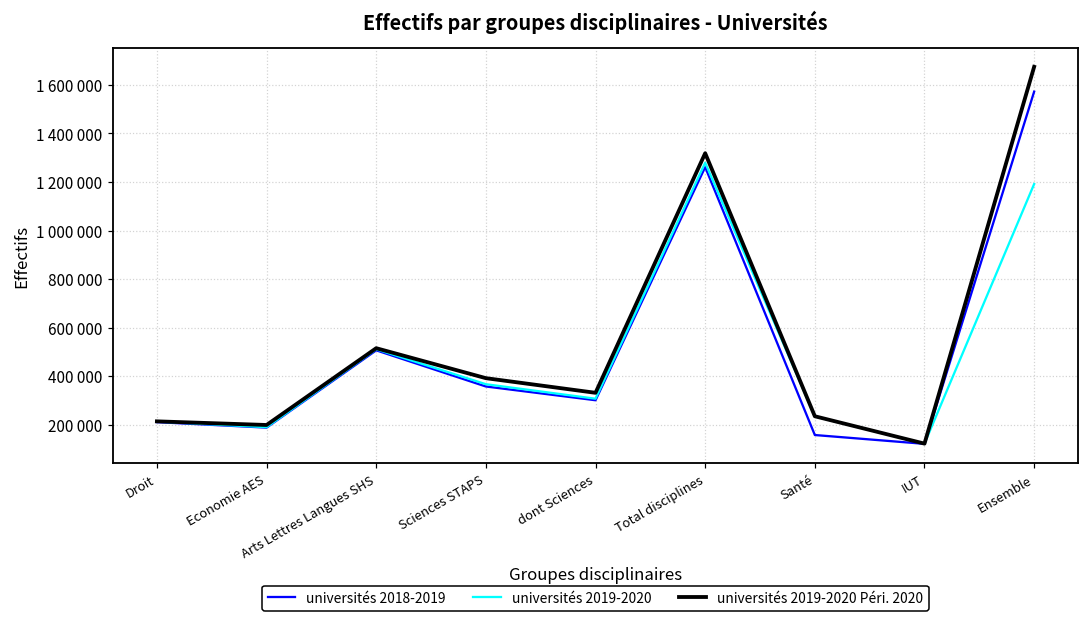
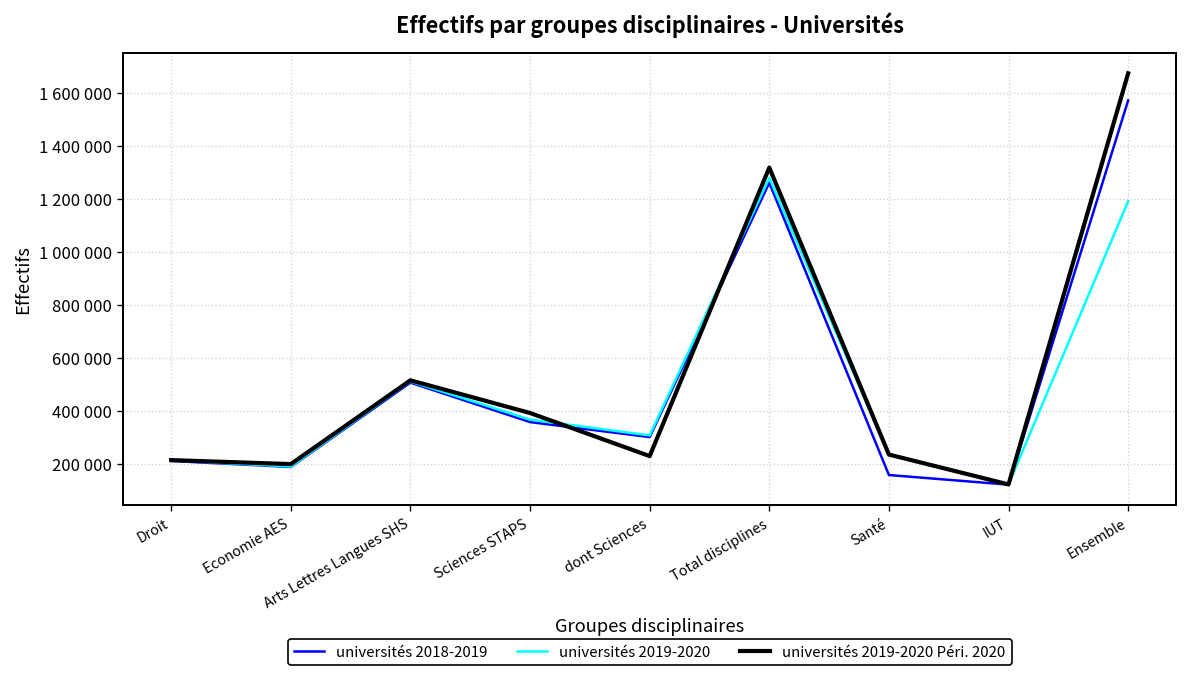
universités 2019-2020 Péri. 2020, dont Sciences: 330000 -> 230000
